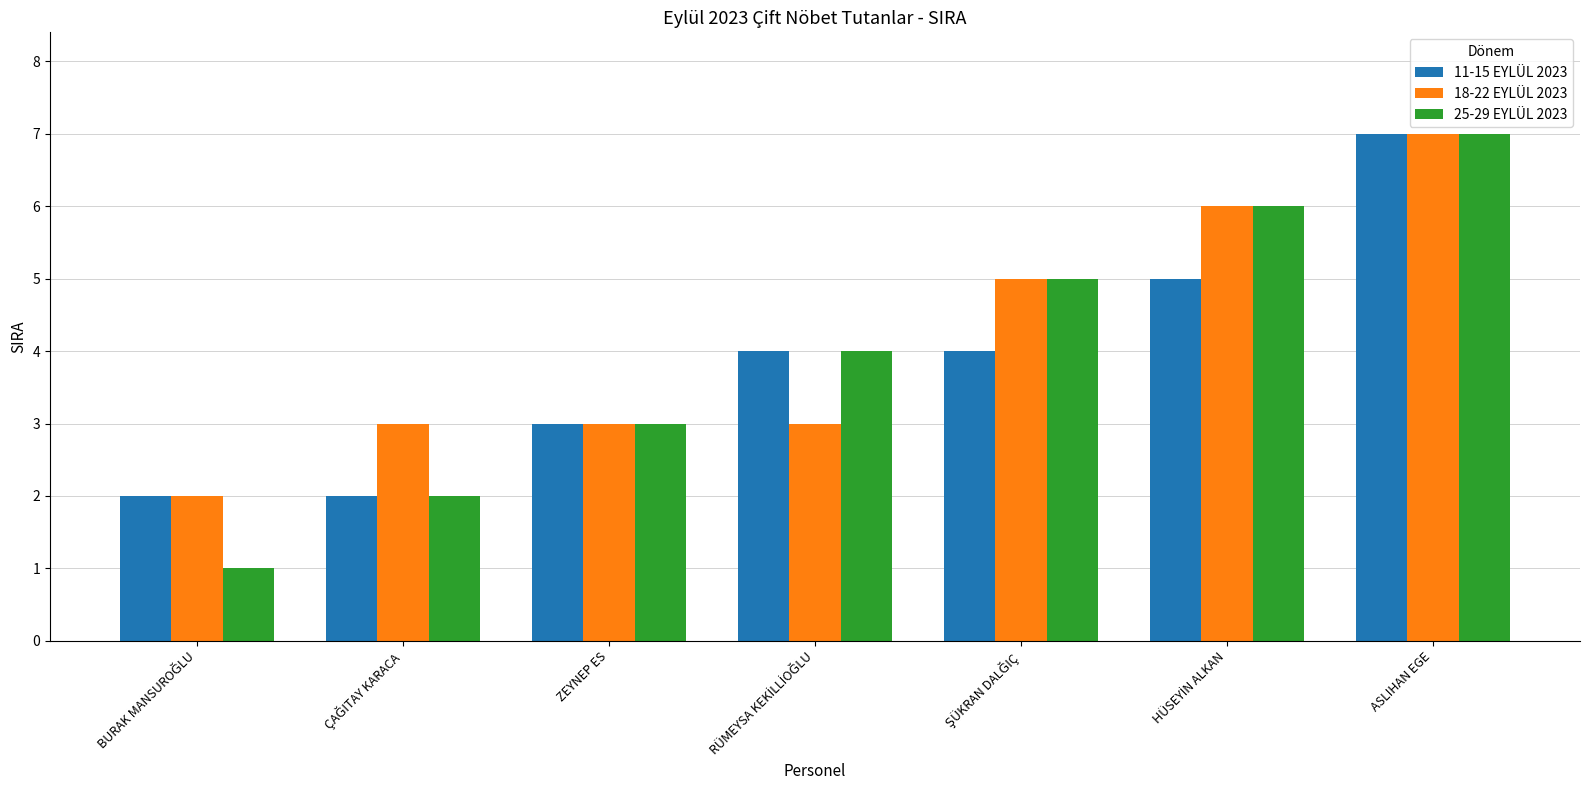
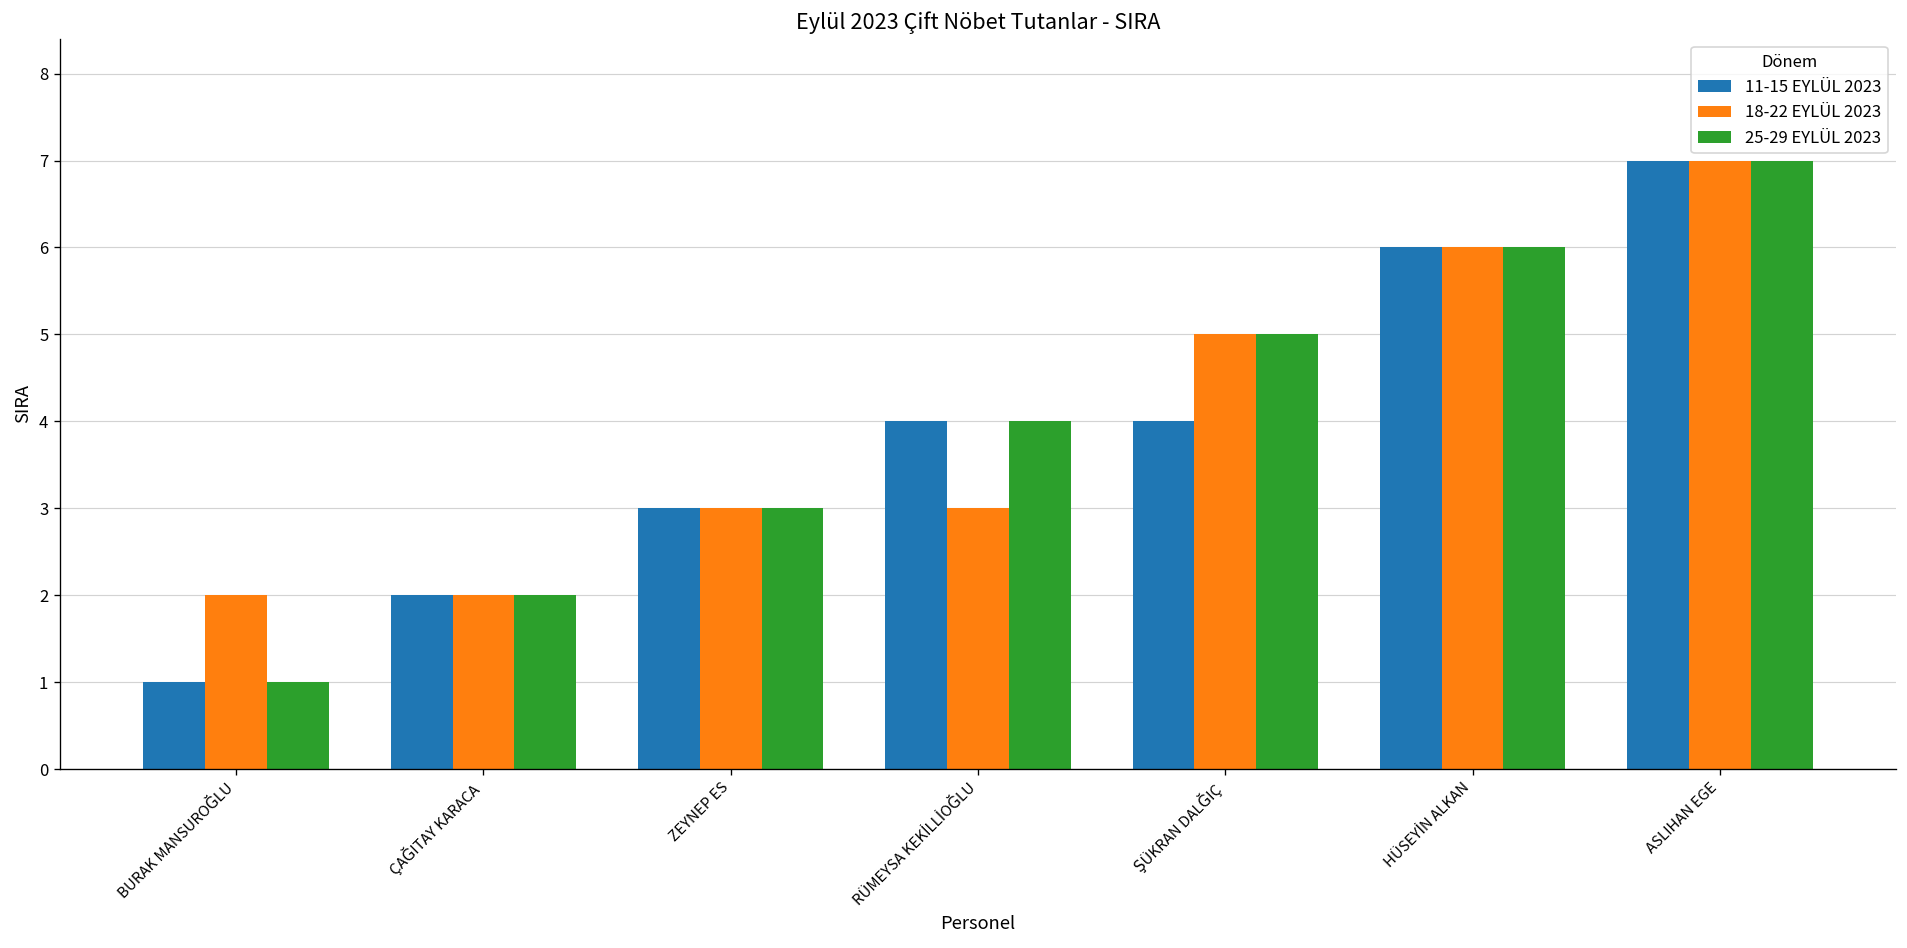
11-15 EYLÜL 2023, BURAK MANSUROĞLU: 2 -> 1
18-22 EYLÜL 2023, ÇAĞITAY KARACA: 3 -> 2
11-15 EYLÜL 2023, HÜSEYİN ALKAN: 5 -> 6
